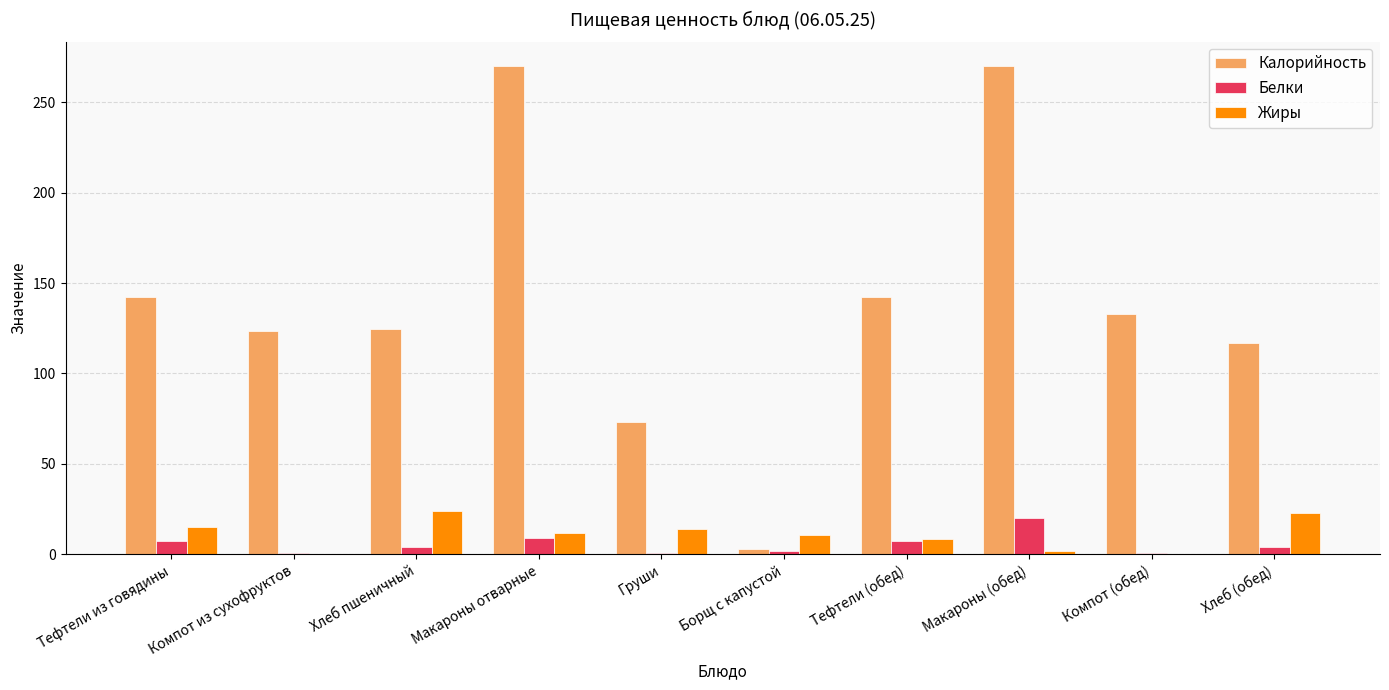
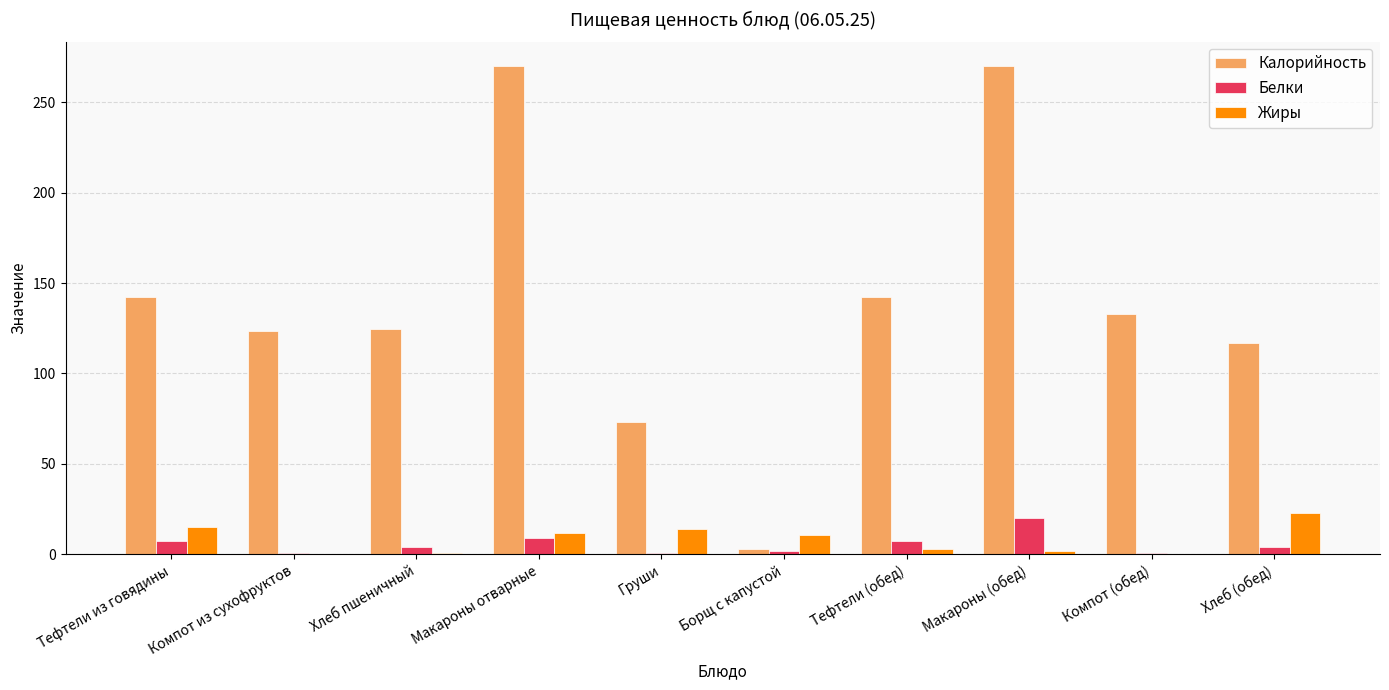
Жиры, Хлеб пшеничный: 24 -> 1
Жиры, Тефтели (обед): 8 -> 3
